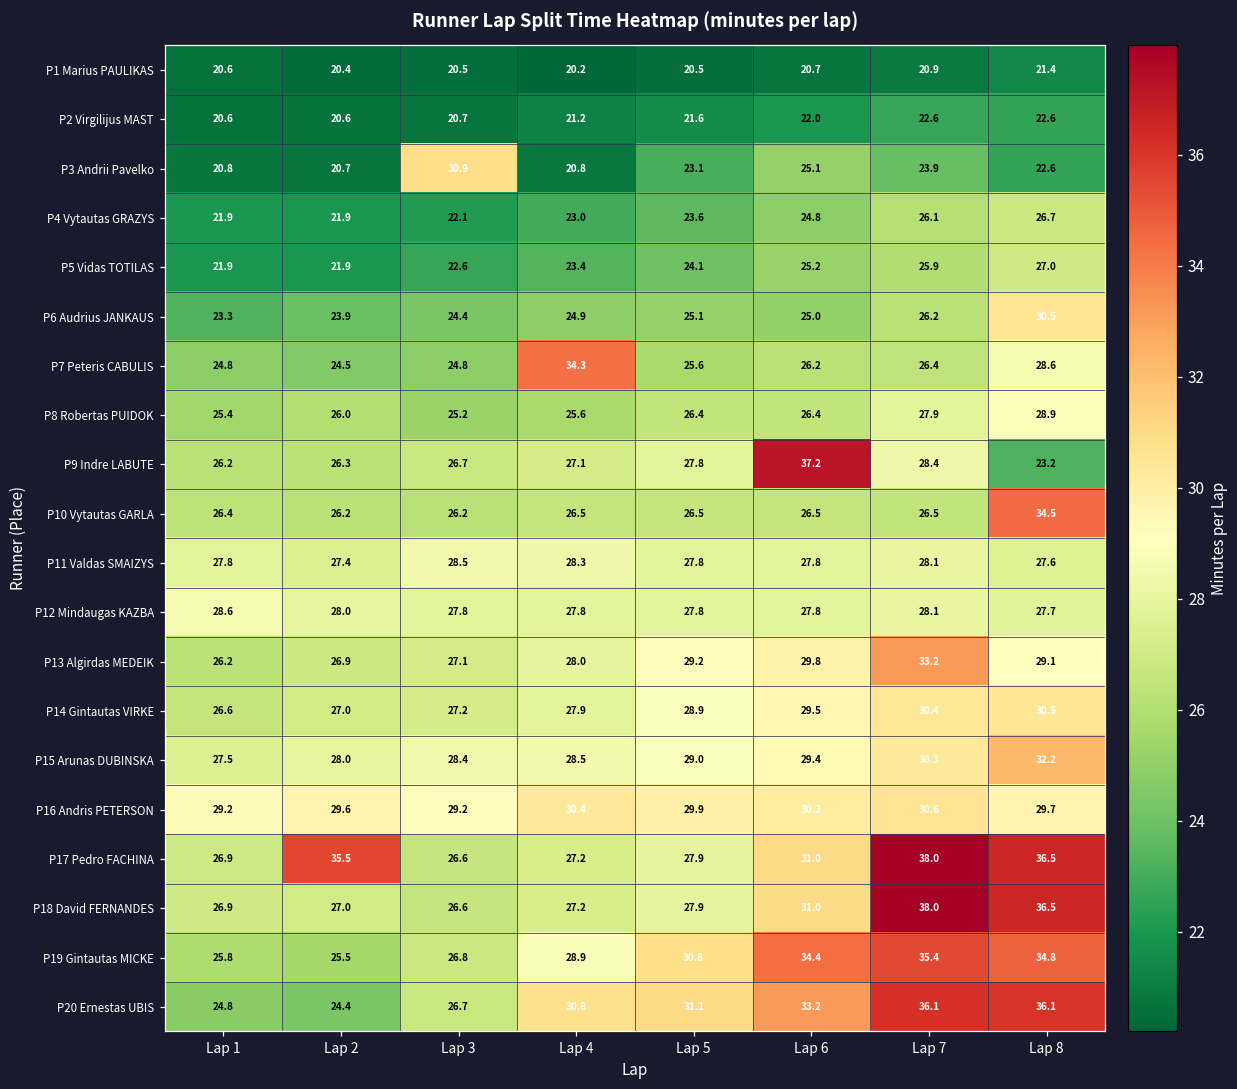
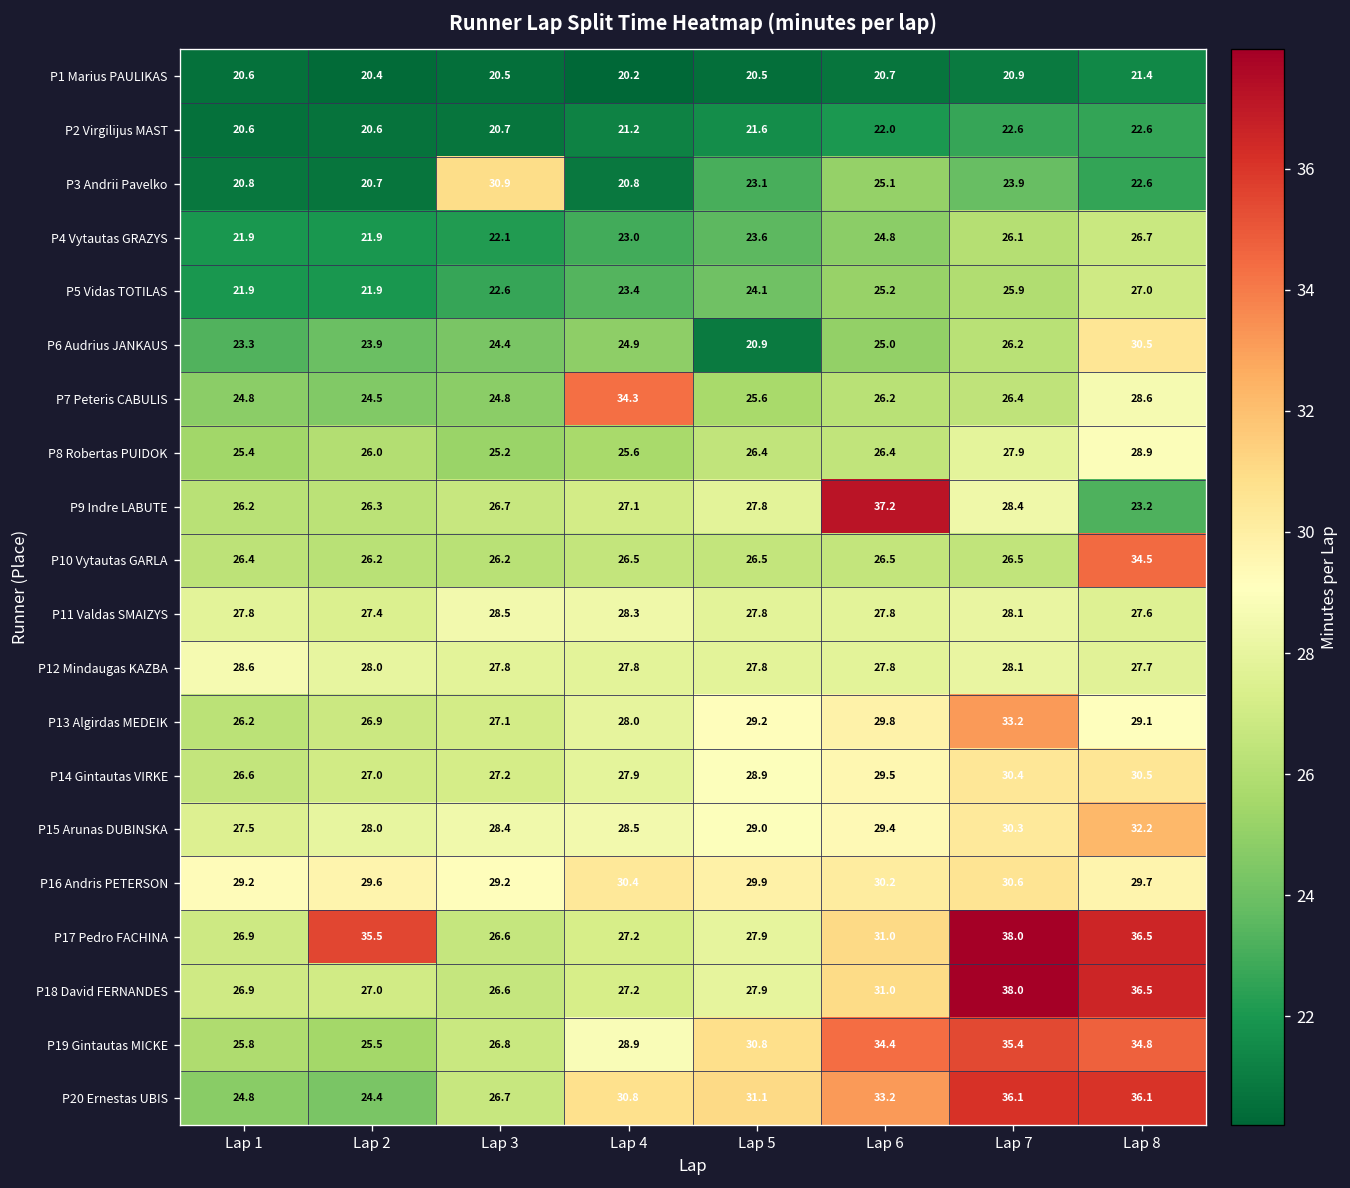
P6 Audrius JANKAUS, Lap 5: 25.1 -> 20.9
